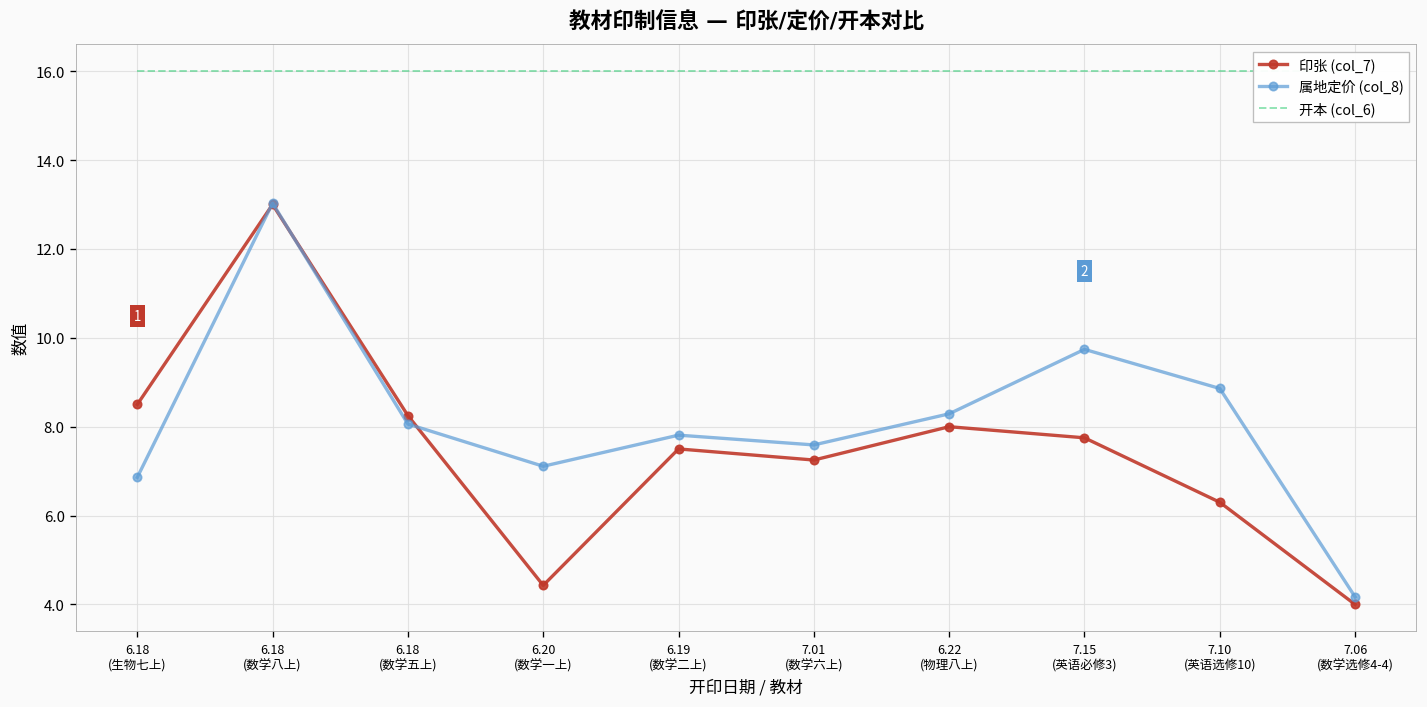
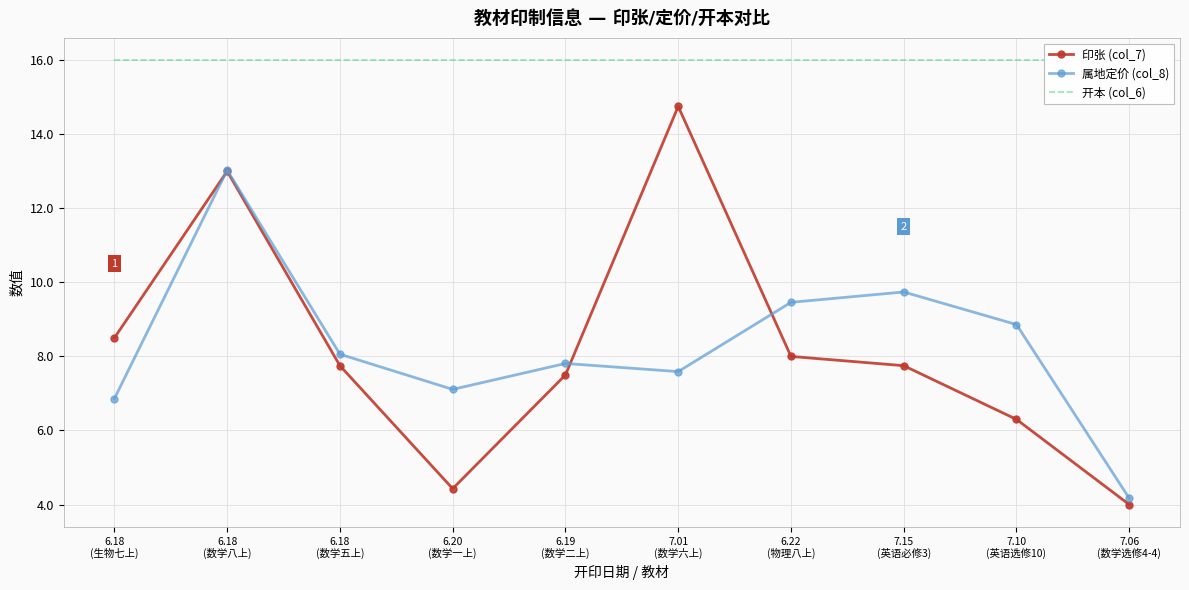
印张 (col_7), 6.18 (数学五上): 8.3 -> 7.8
印张 (col_7), 7.01 (数学六上): 7.3 -> 14.8
属地定价 (col_8), 6.22 (物理八上): 8.3 -> 9.5
